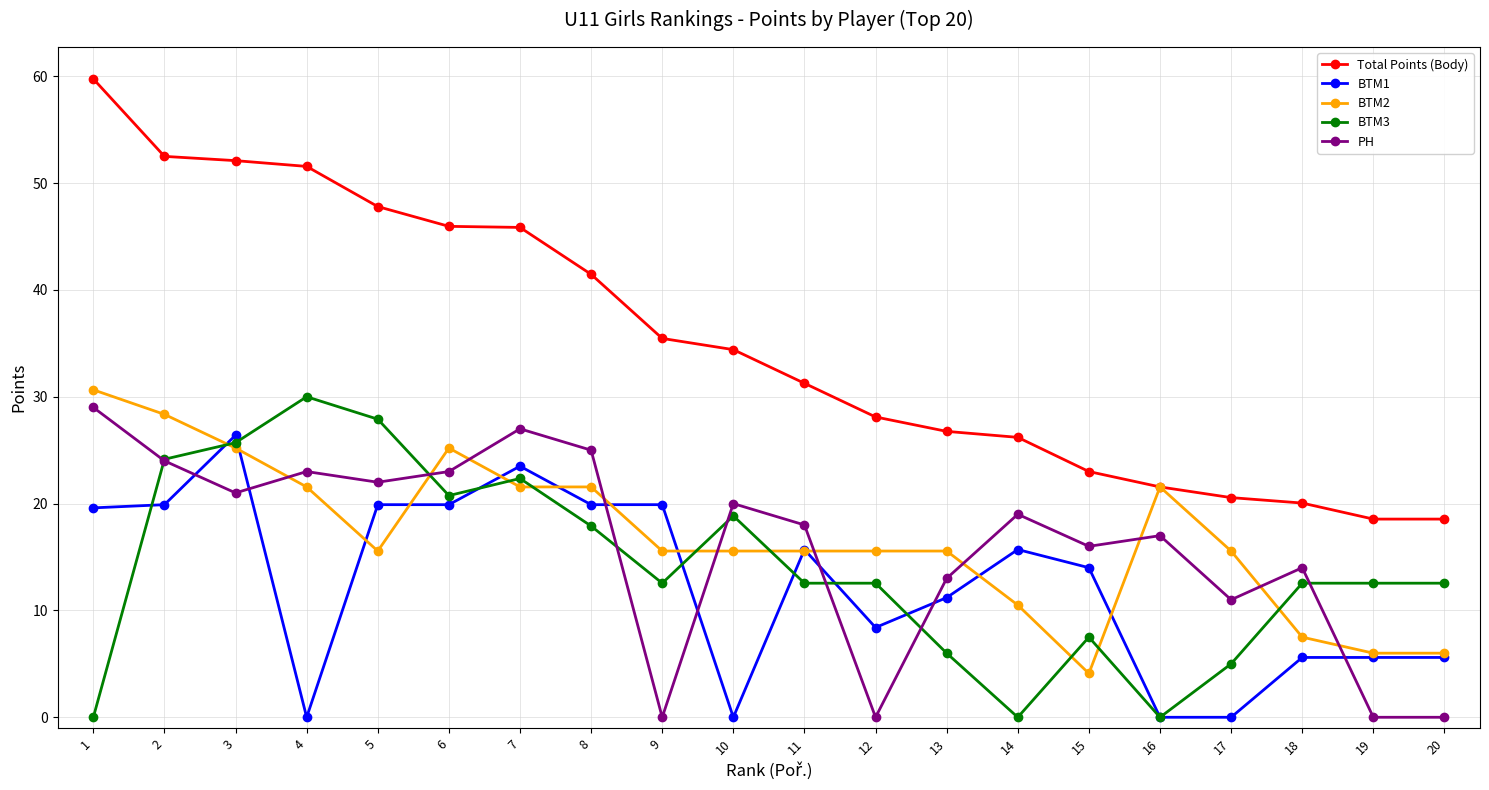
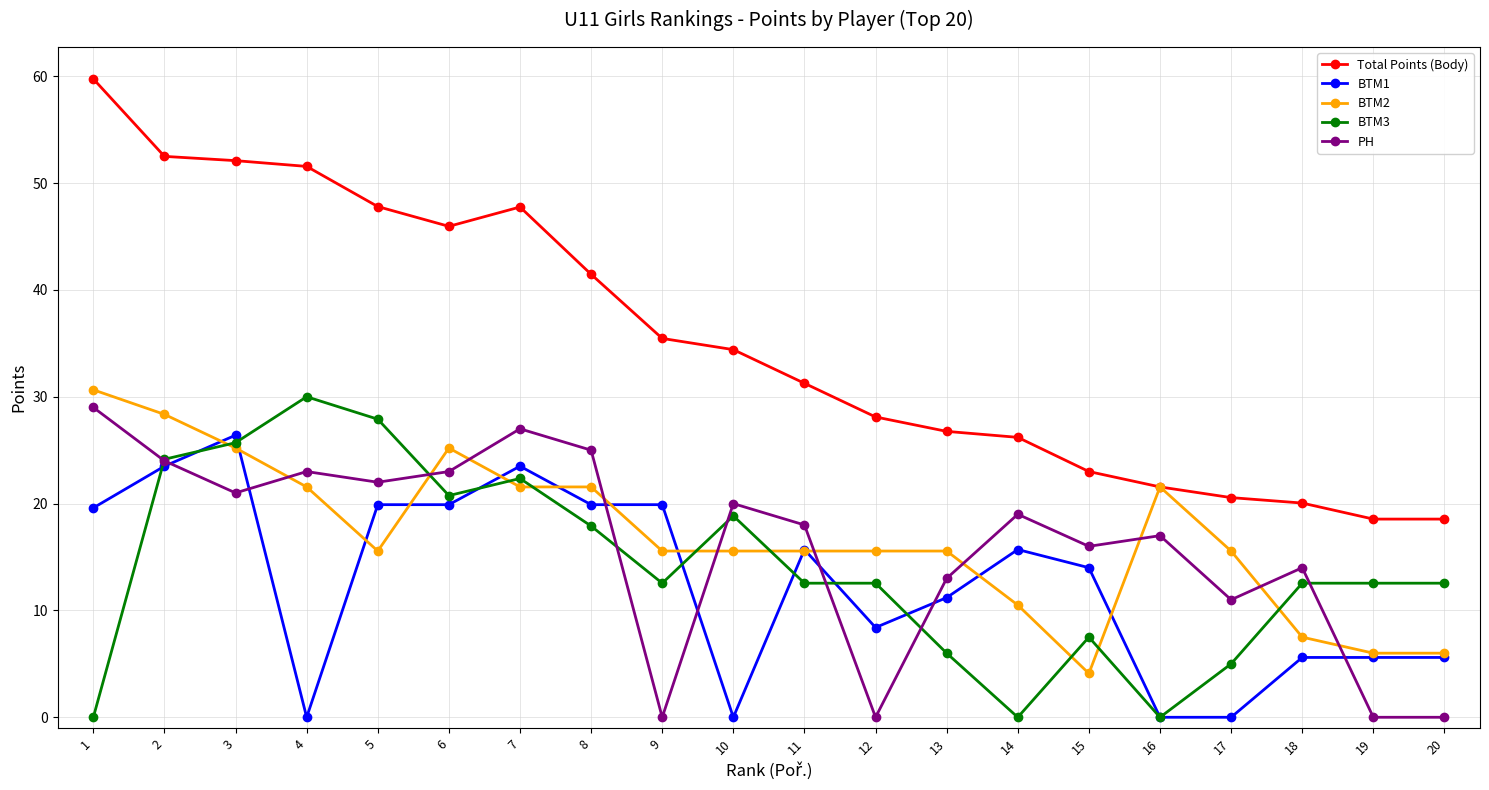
BTM1, 2: 19.9 -> 23.5
Total Points (Body), 7: 45.9 -> 47.8
